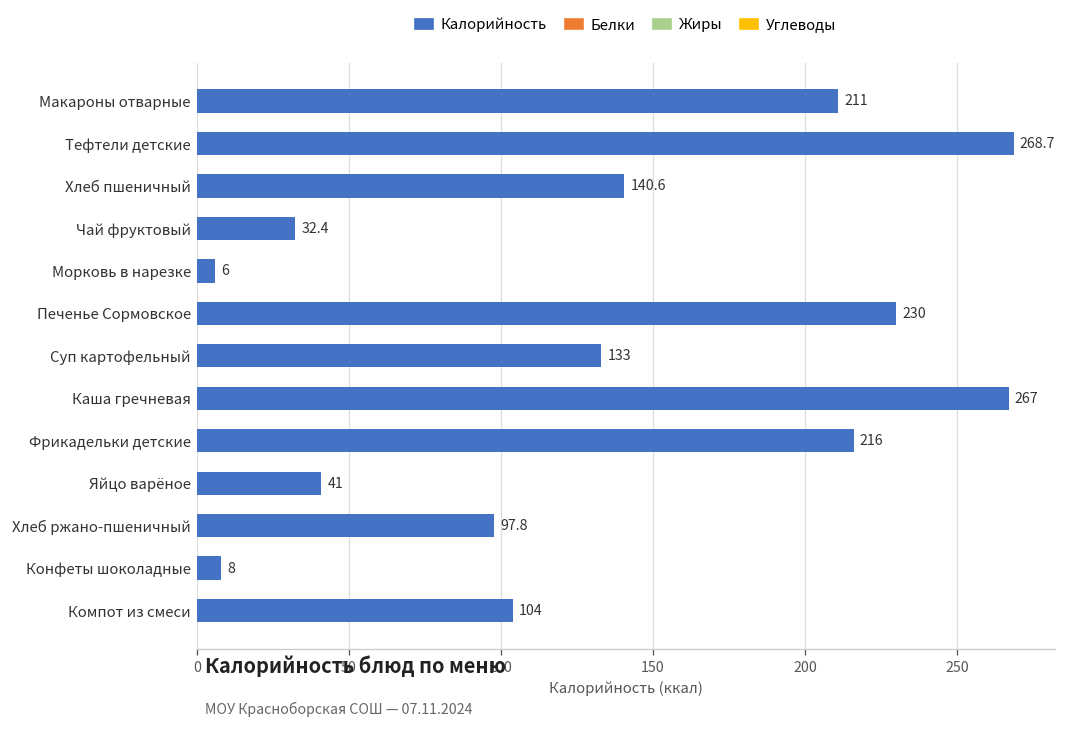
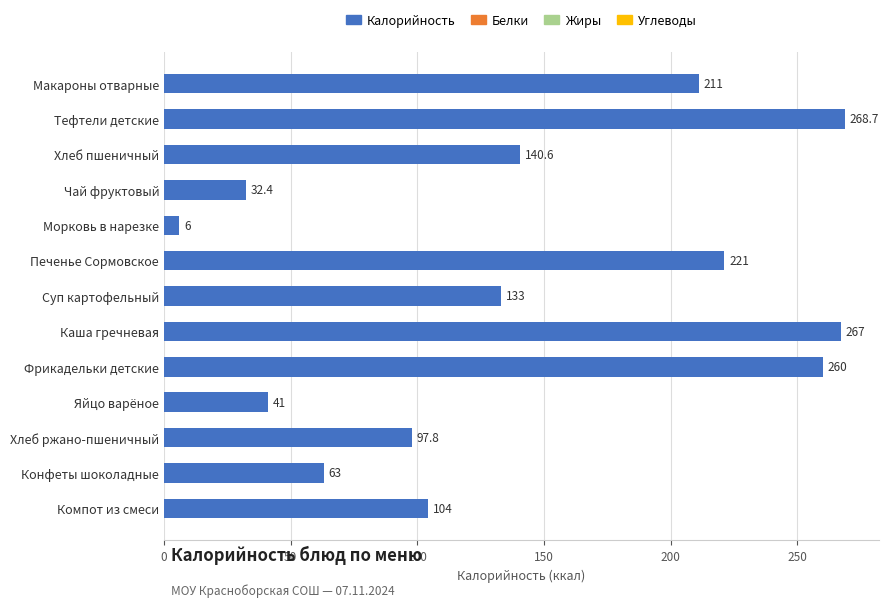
Печенье Сормовское: 230 -> 221
Фрикадельки детские: 216 -> 260
Конфеты шоколадные: 8 -> 63
